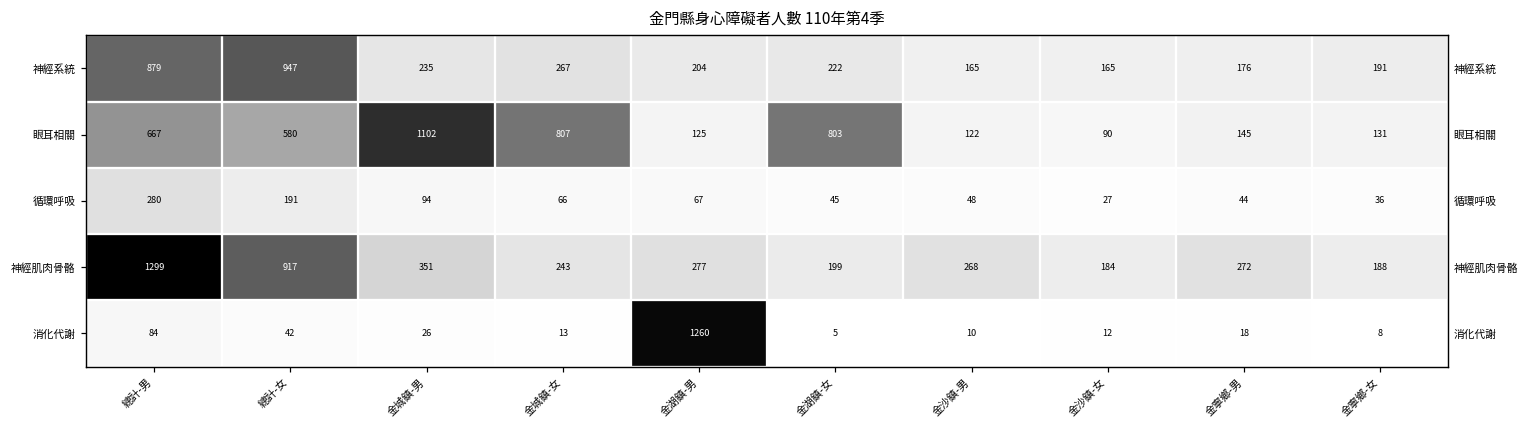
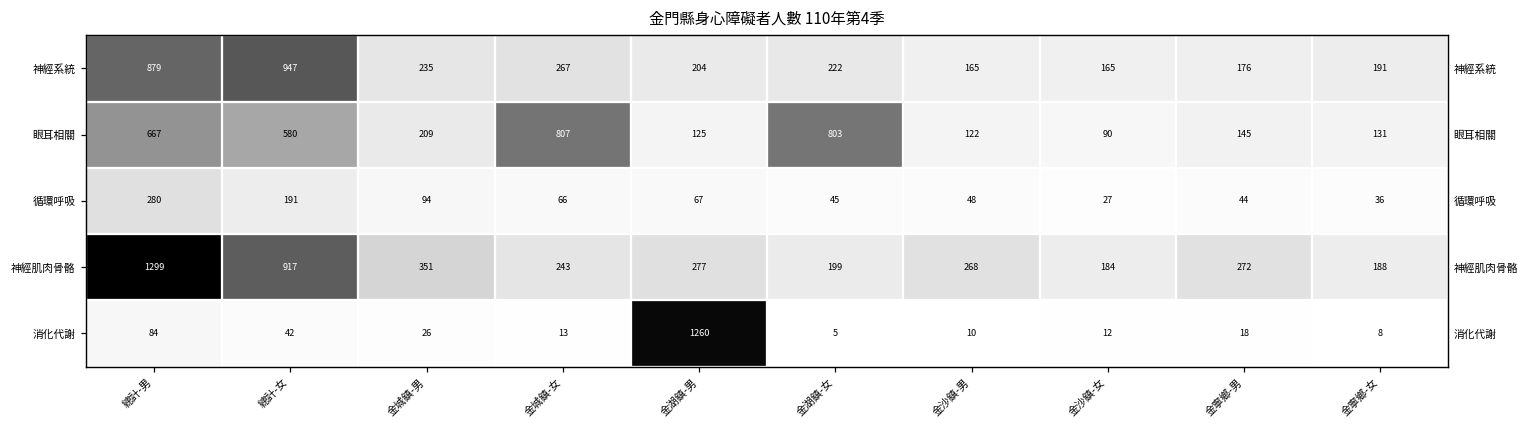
眼耳相關, 金城鎮-男: 1102 -> 209
